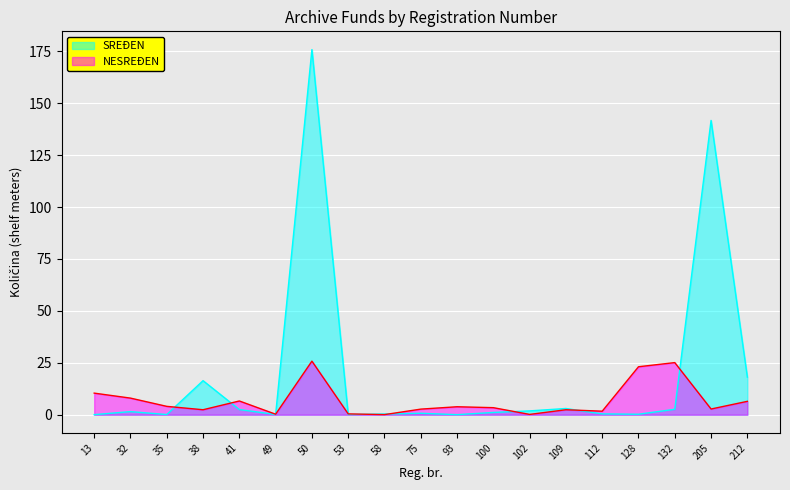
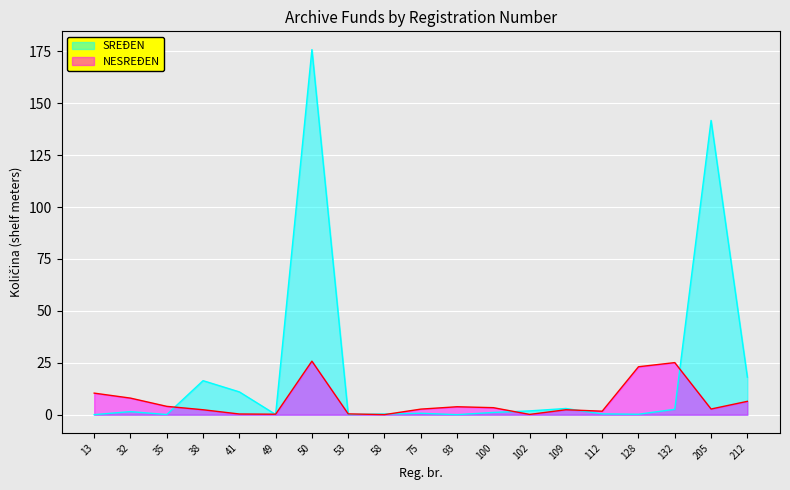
SREĐEN, 41: 3 -> 11
NESREĐEN, 41: 7 -> 0
